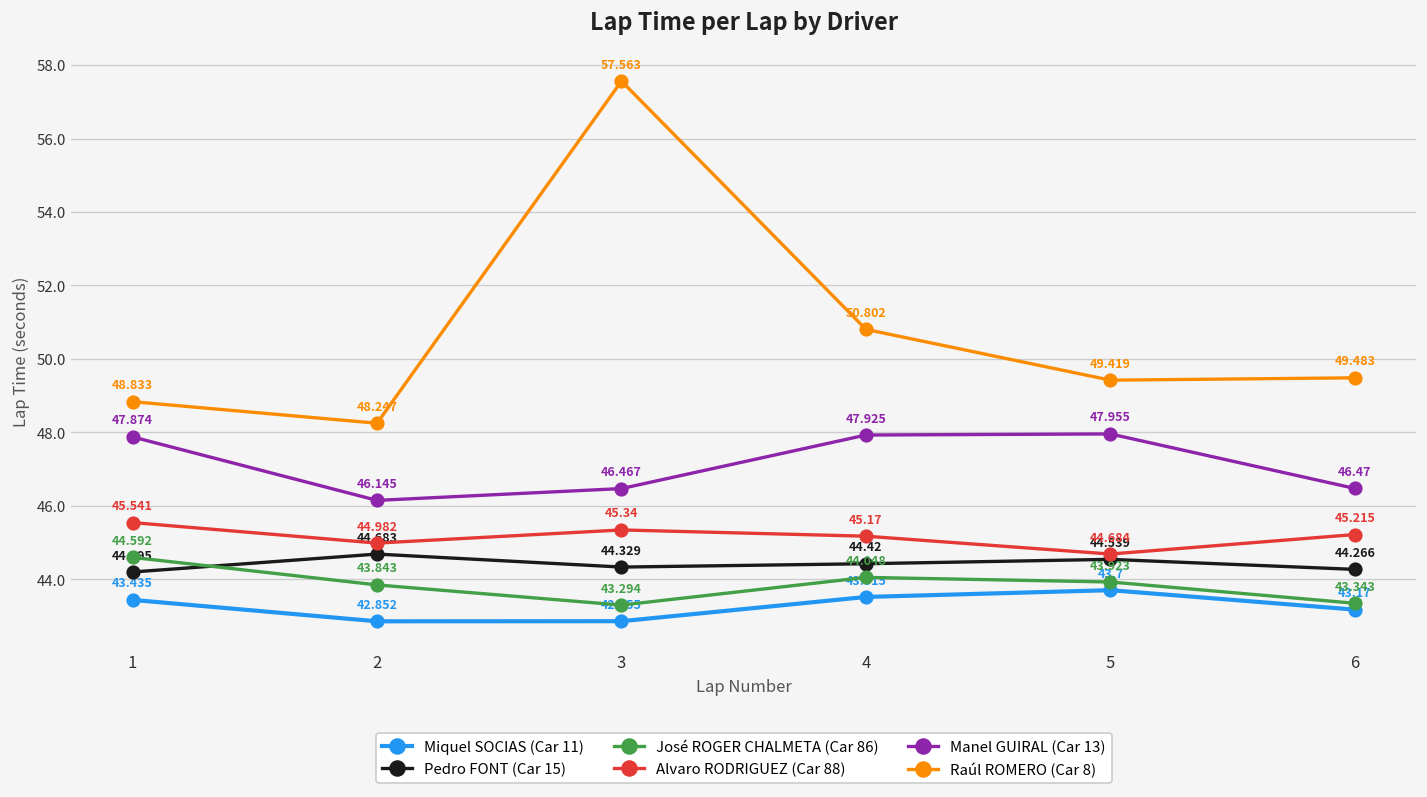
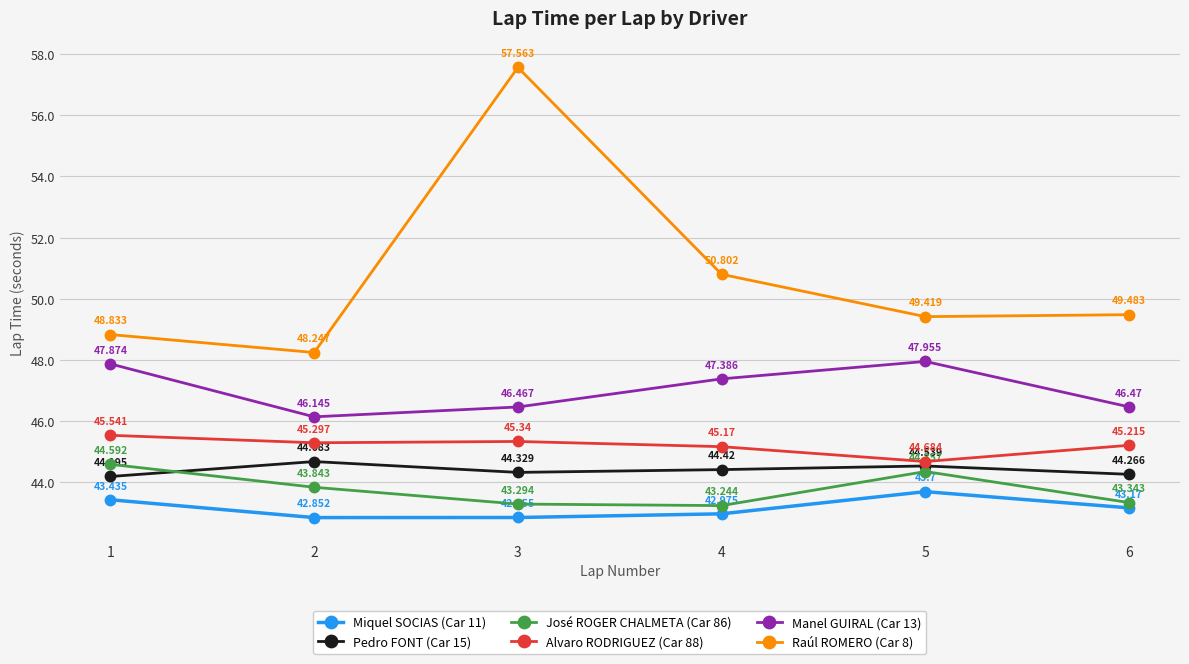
Alvaro RODRIGUEZ (Car 88), 2: 44.982 -> 45.297
Miquel SOCIAS (Car 11), 4: 43.515 -> 42.975
José ROGER CHALMETA (Car 86), 4: 44.048 -> 43.244
Manel GUIRAL (Car 13), 4: 47.925 -> 47.386
José ROGER CHALMETA (Car 86), 5: 43.923 -> 44.357
